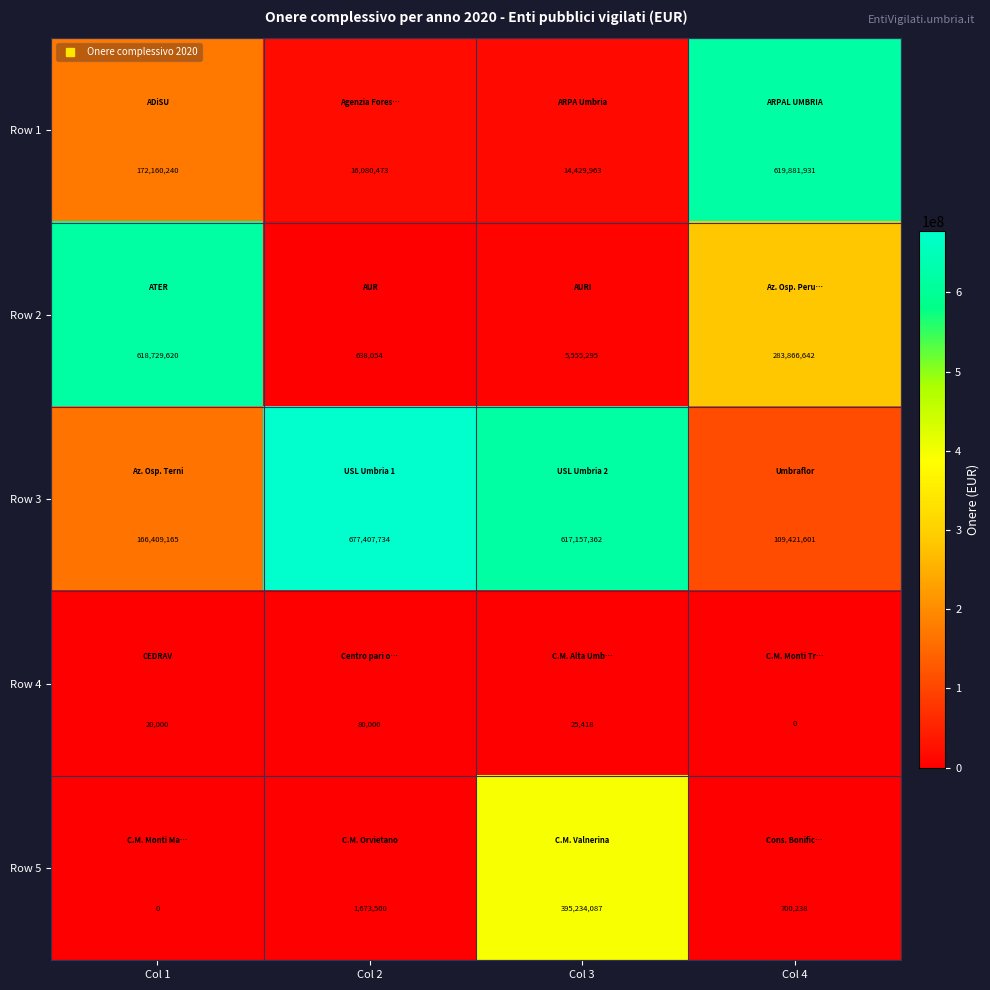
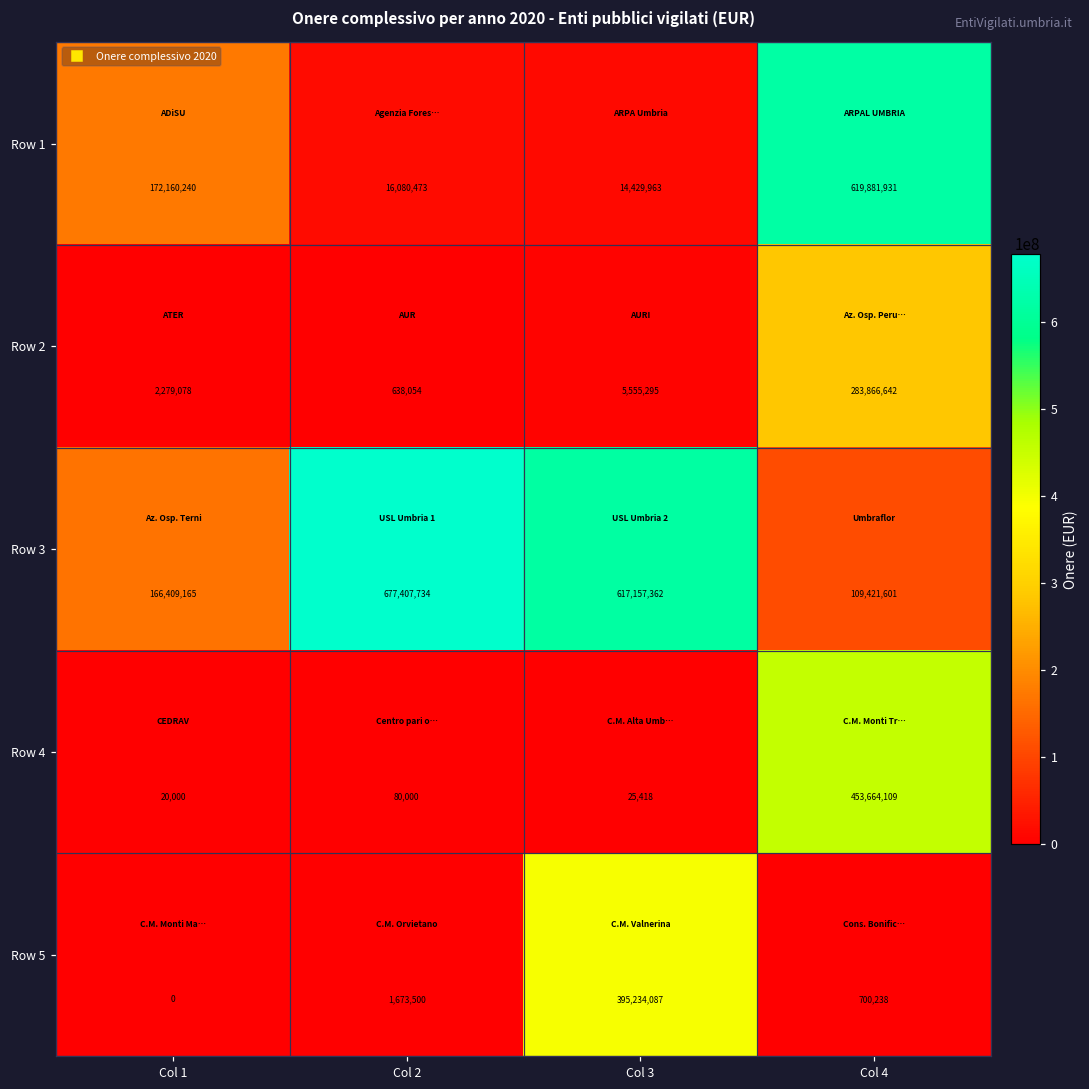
Row 2, Col 1: 618,729,620 -> 2,279,078
Row 4, Col 4: 0 -> 453,664,109
